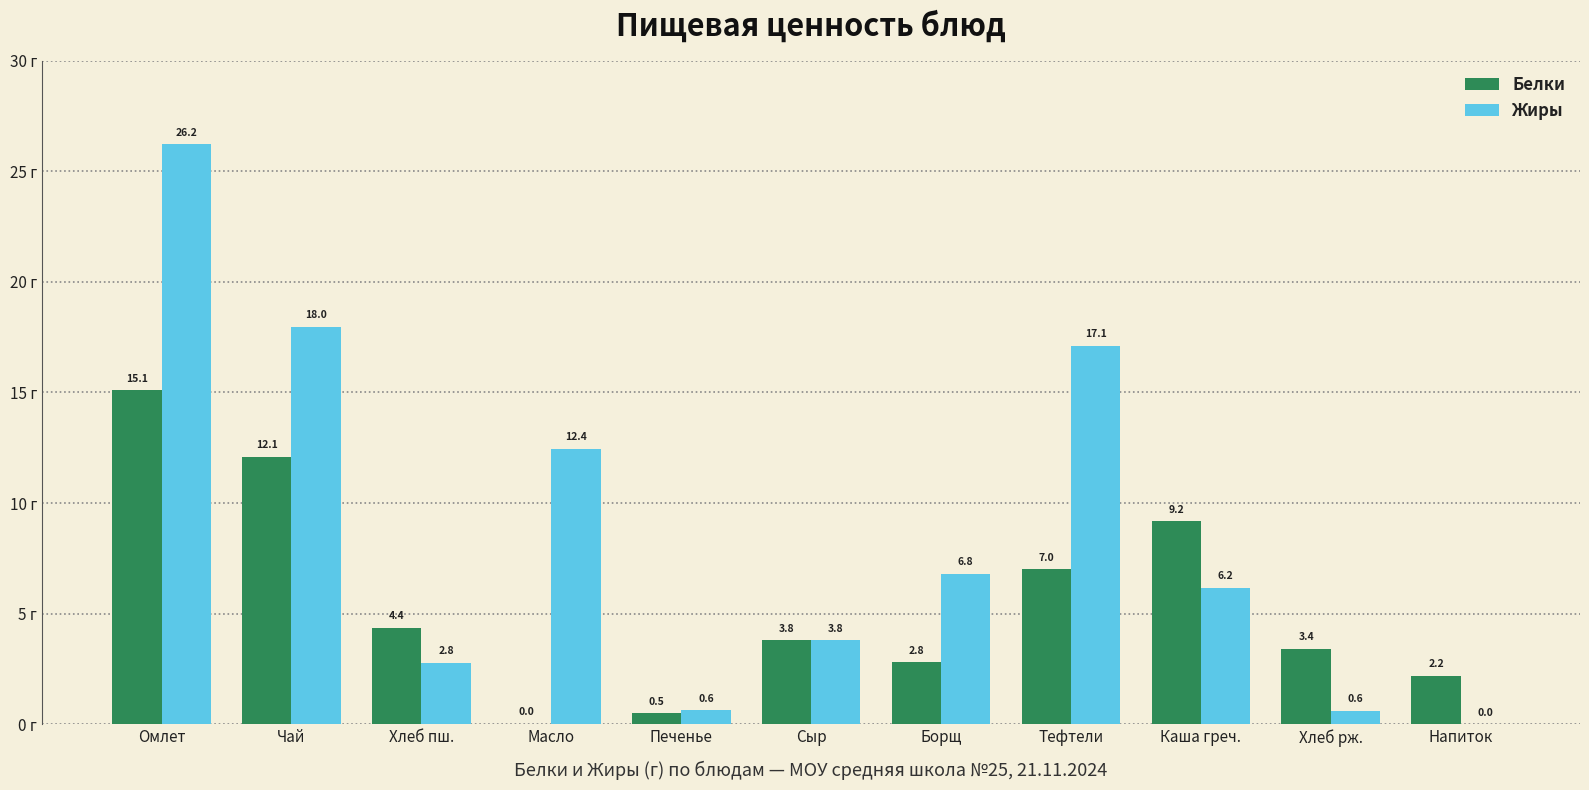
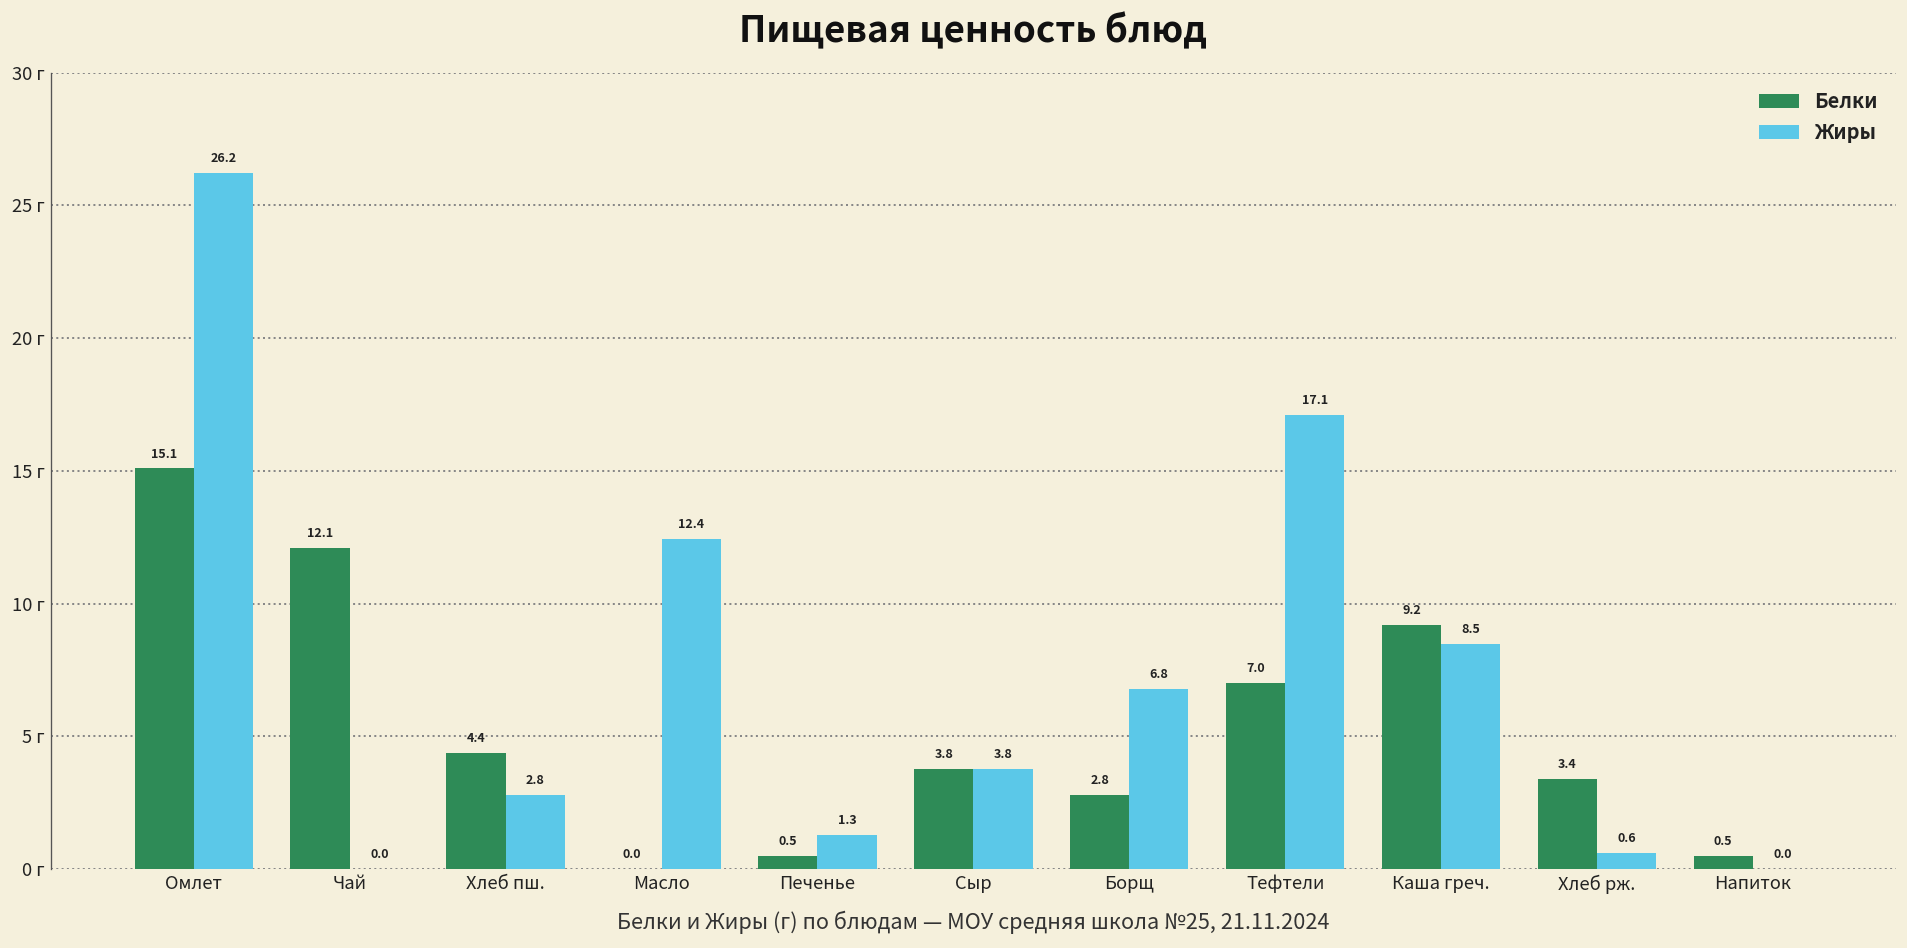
Жиры, Чай: 18.0 -> 0.0
Жиры, Печенье: 0.6 -> 1.3
Жиры, Каша греч.: 6.2 -> 8.5
Белки, Напиток: 2.2 -> 0.5
